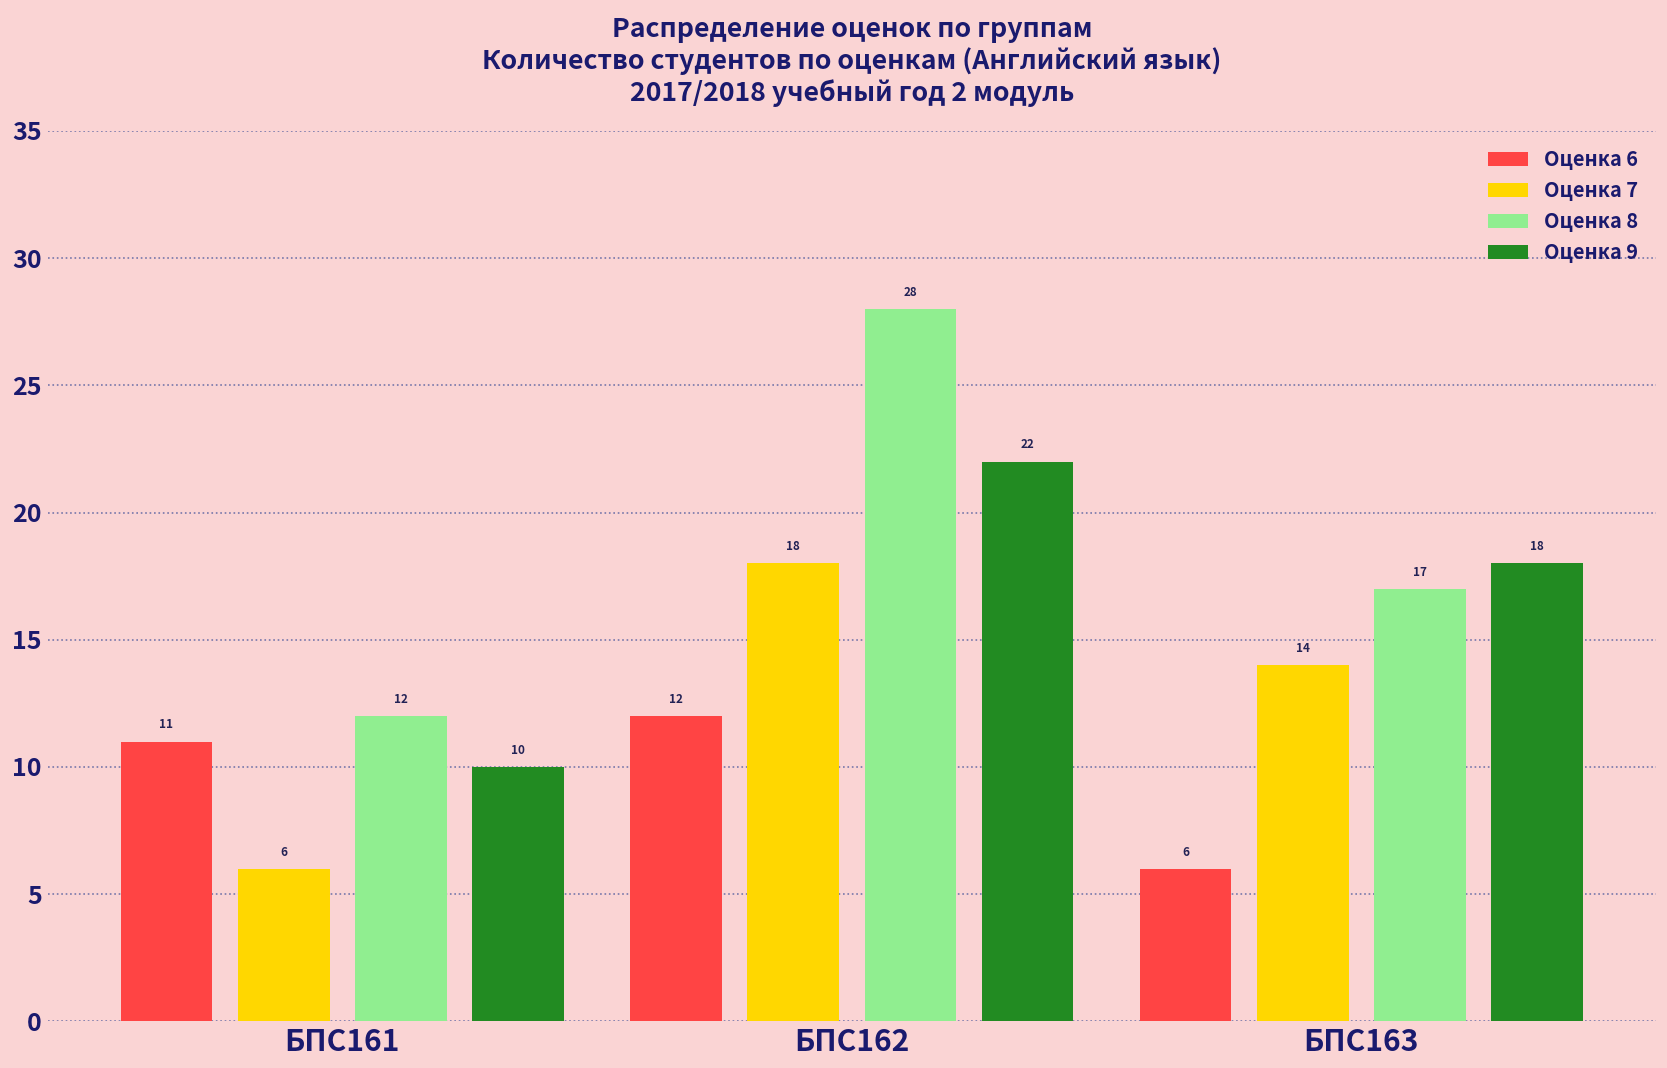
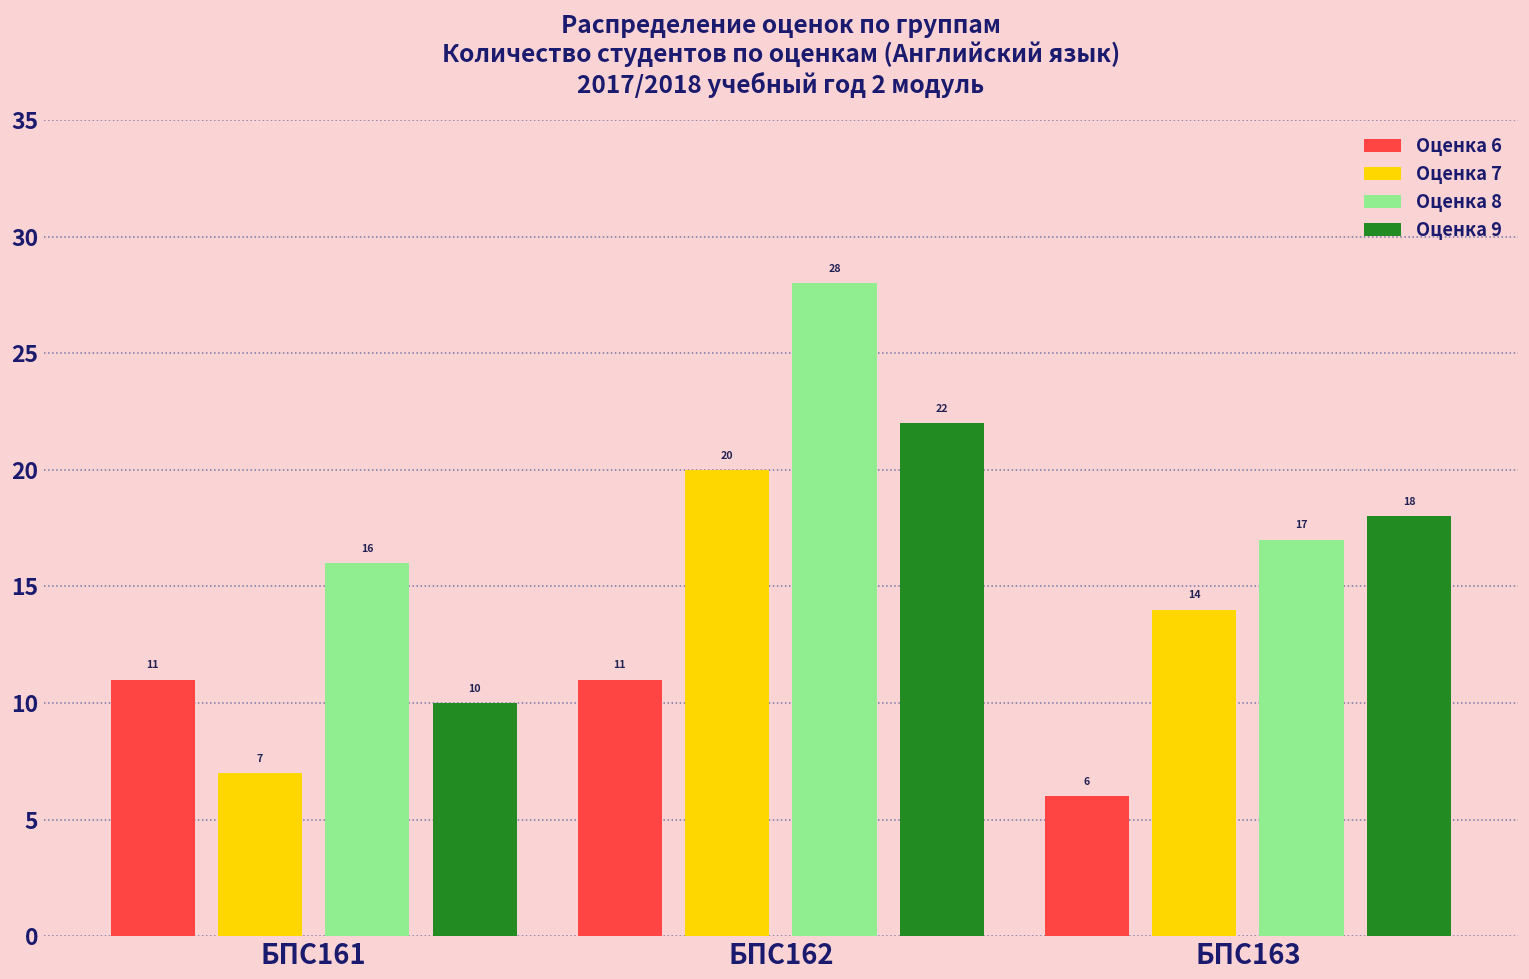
Оценка 7, БПС161: 6 -> 7
Оценка 8, БПС161: 12 -> 16
Оценка 6, БПС162: 12 -> 11
Оценка 7, БПС162: 18 -> 20
